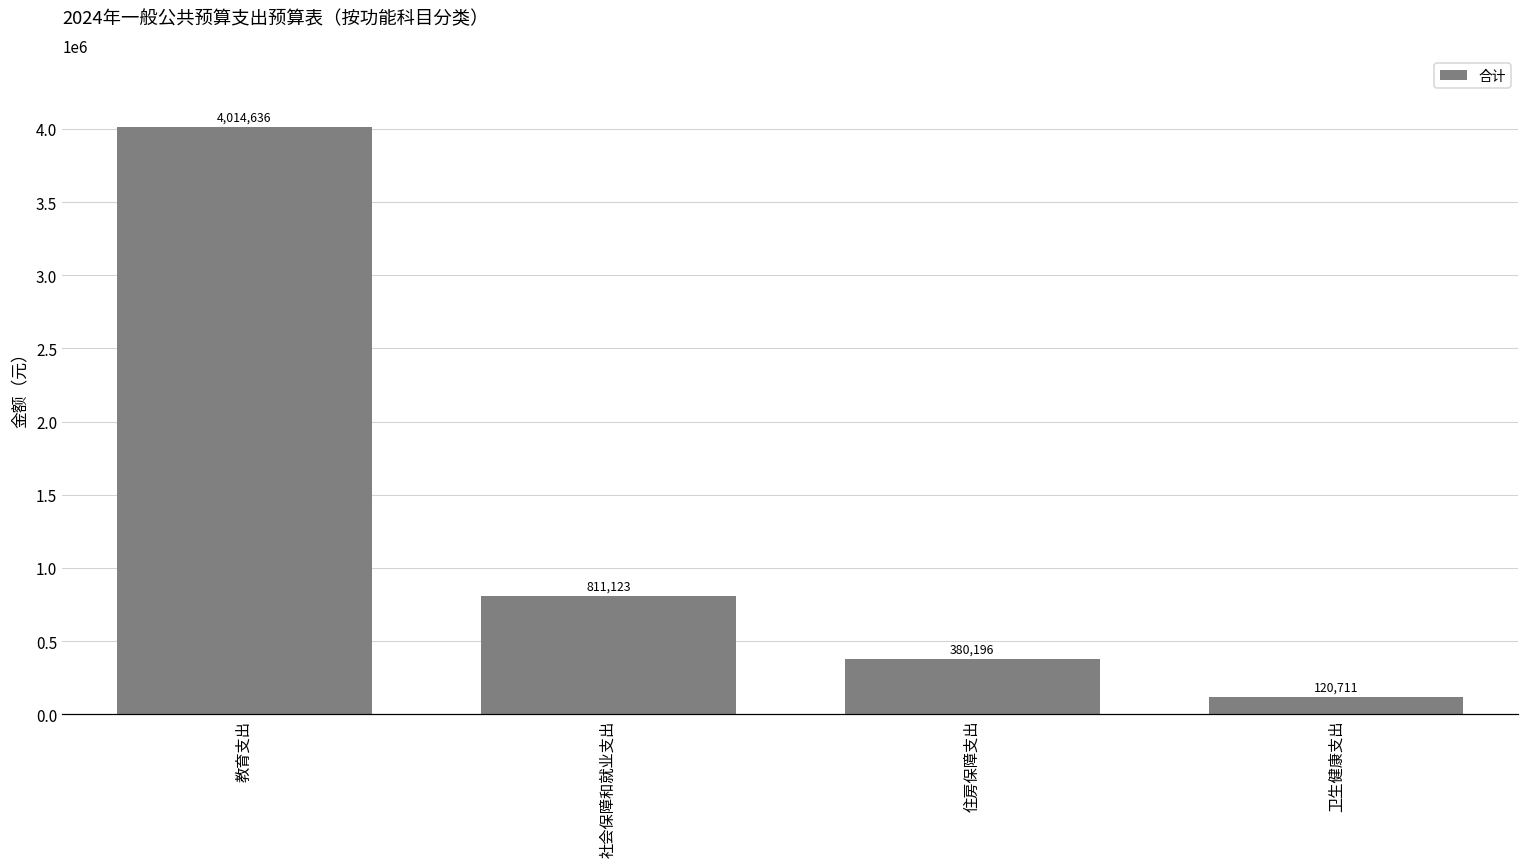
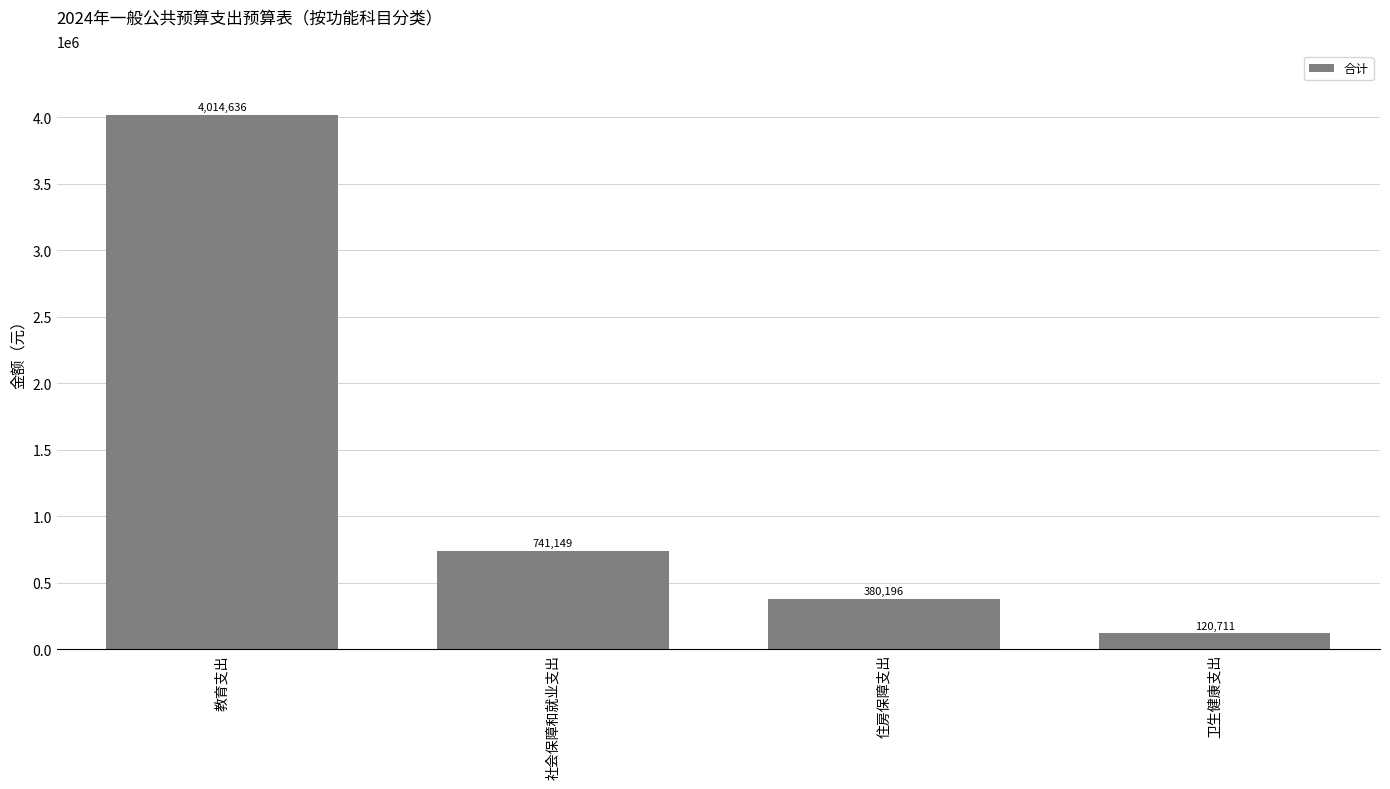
社会保障和就业支出: 811,123 -> 741,149
